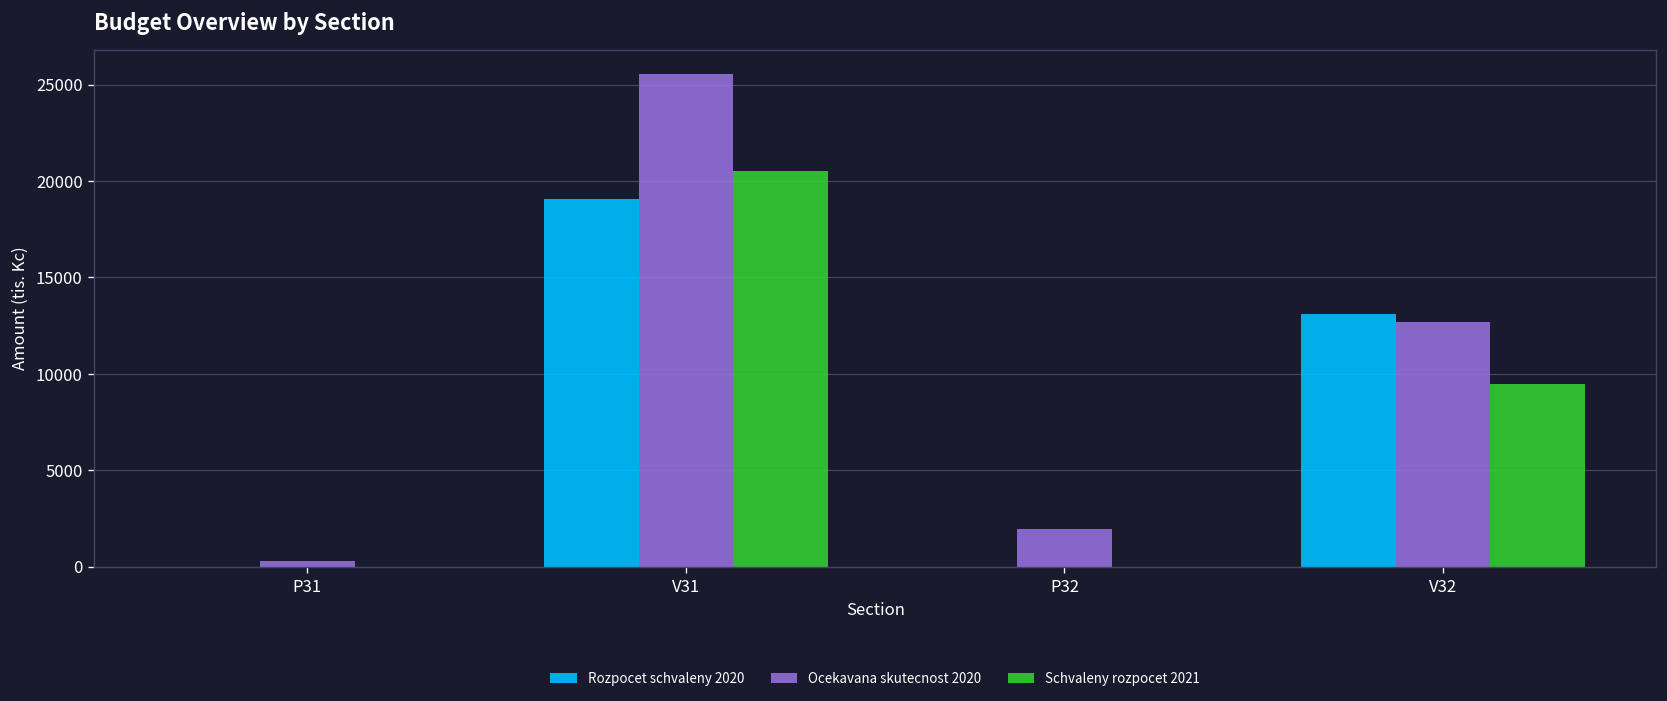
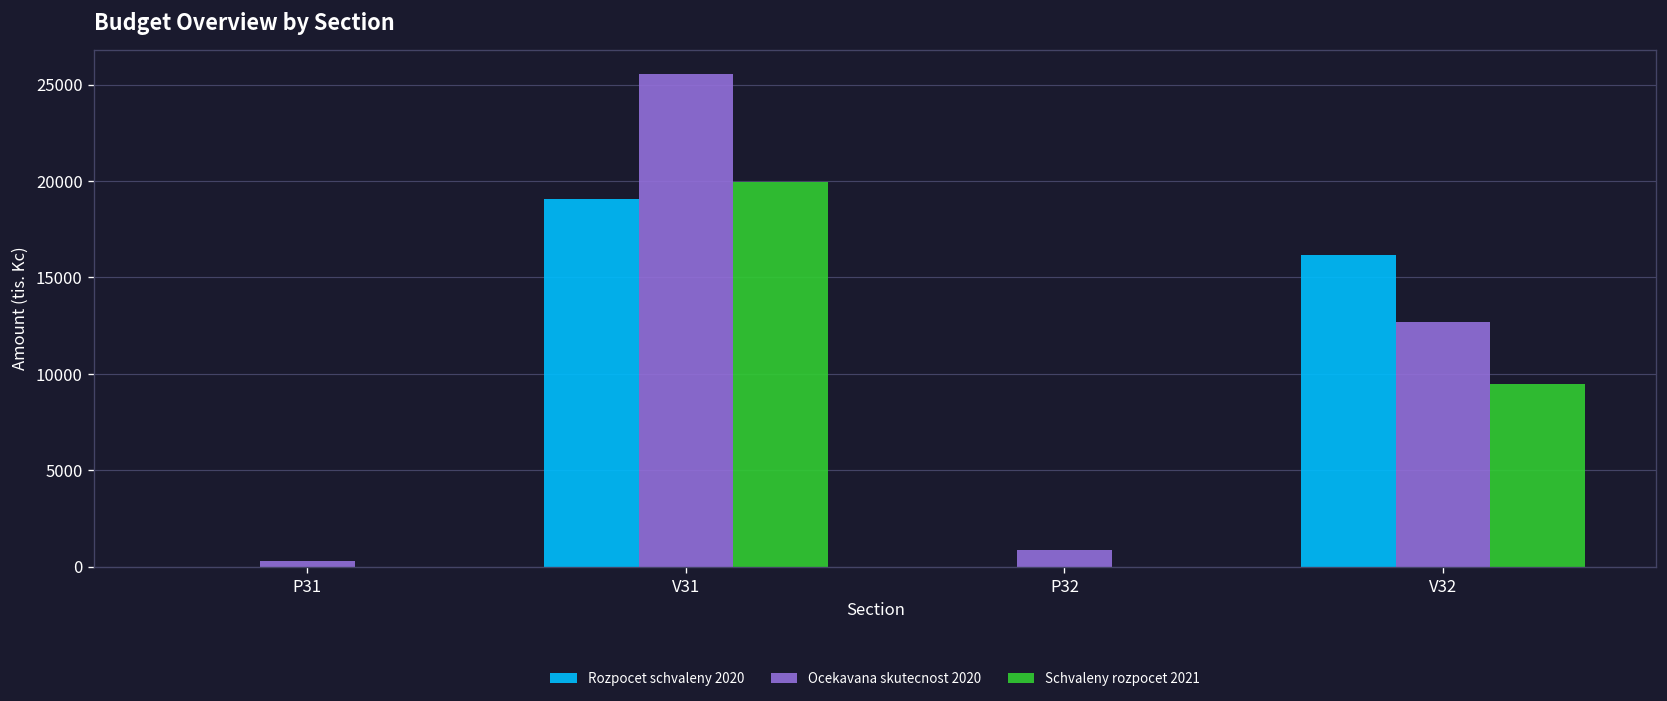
Schvaleny rozpocet 2021, V31: 20500 -> 20000
Ocekavana skutecnost 2020, P32: 1900 -> 900
Rozpocet schvaleny 2020, V32: 13100 -> 16100
